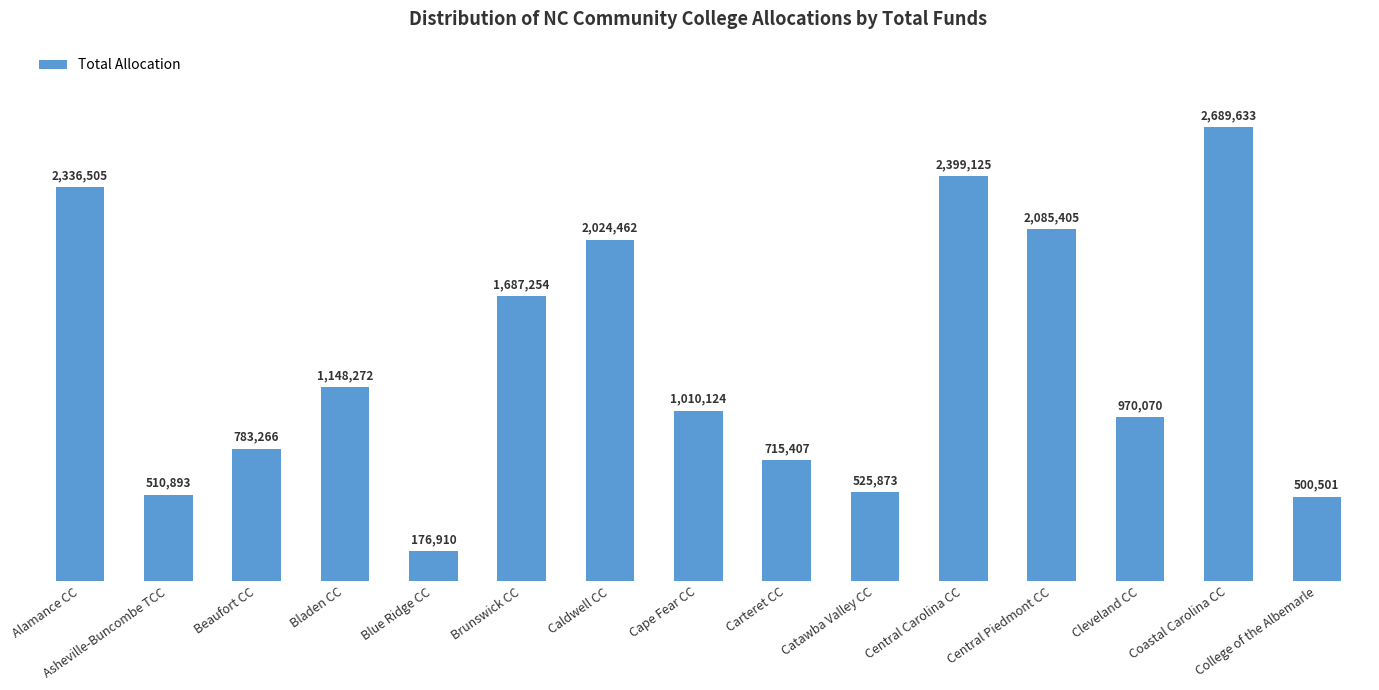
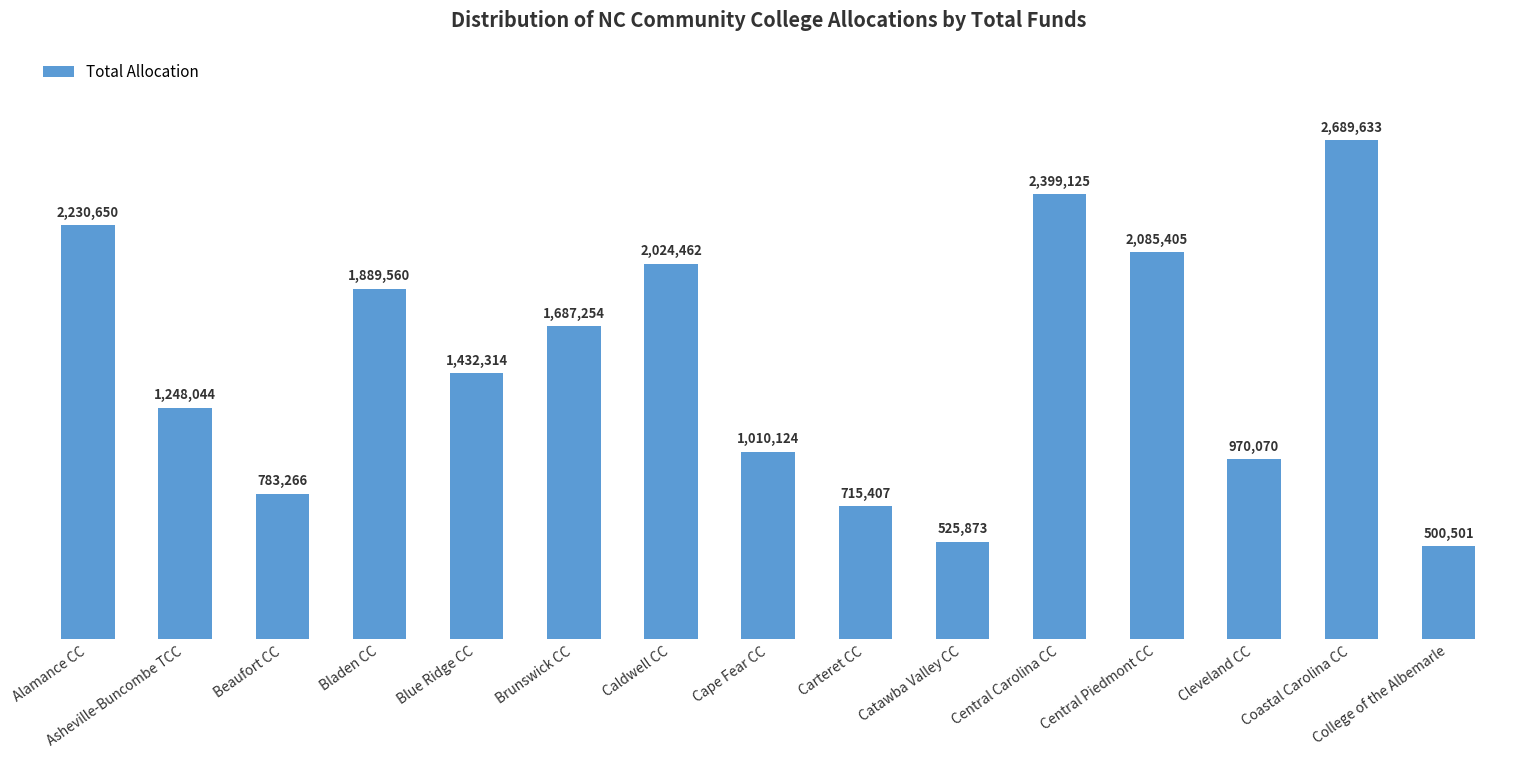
Alamance CC: 2,336,505 -> 2,230,650
Asheville-Buncombe TCC: 510,893 -> 1,248,044
Bladen CC: 1,148,272 -> 1,889,560
Blue Ridge CC: 176,910 -> 1,432,314
